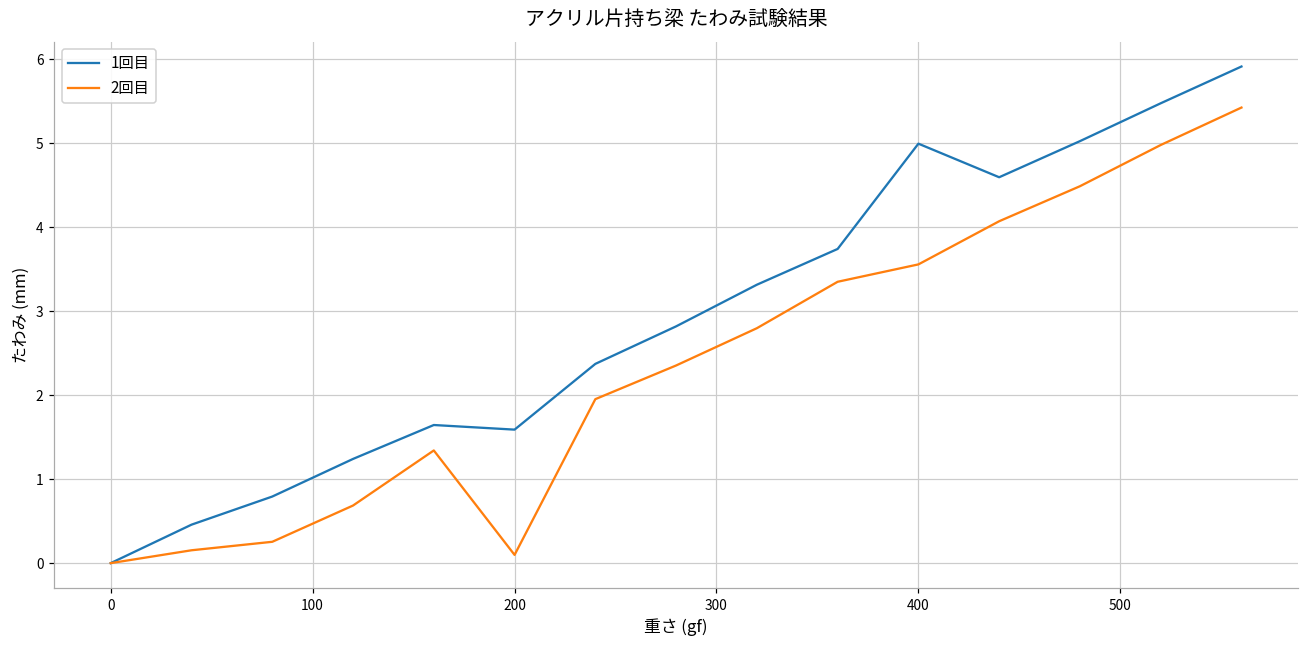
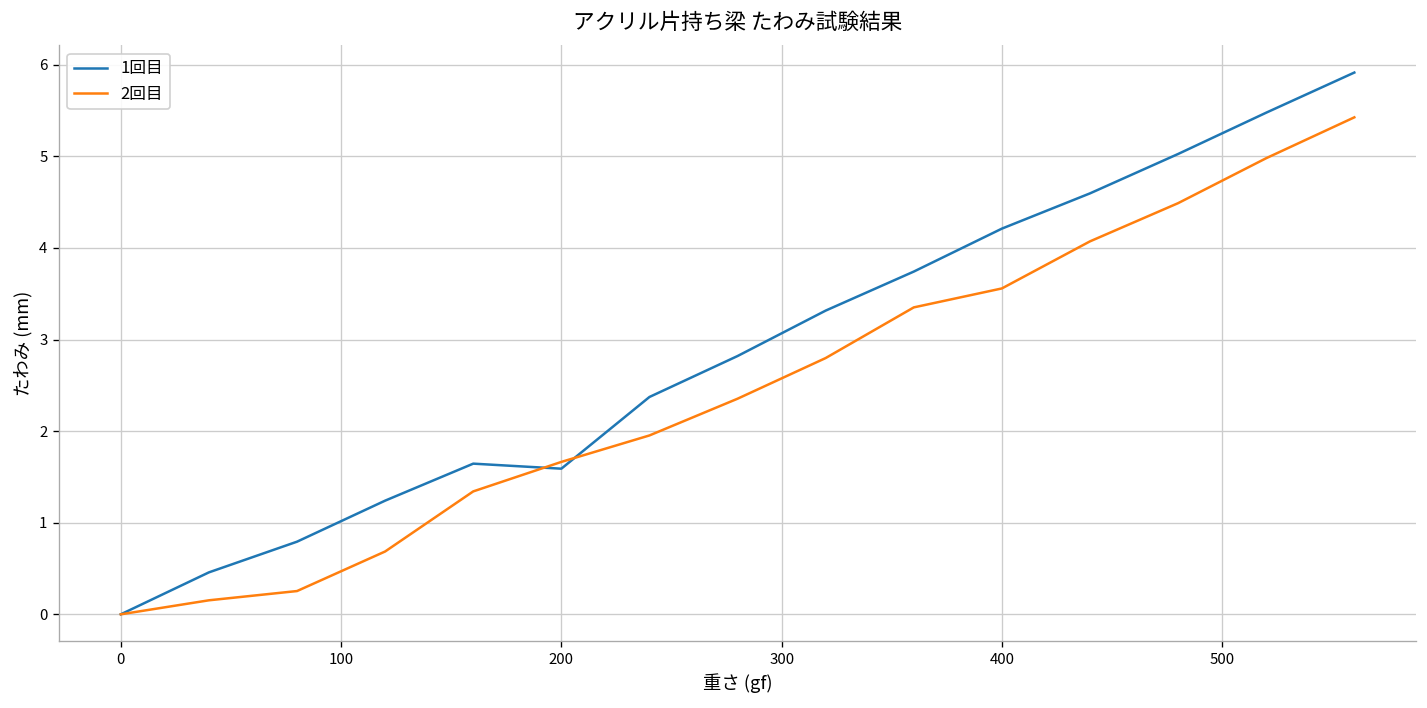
2回目, 200: 0.1 -> 1.7
1回目, 400: 5.0 -> 4.2
